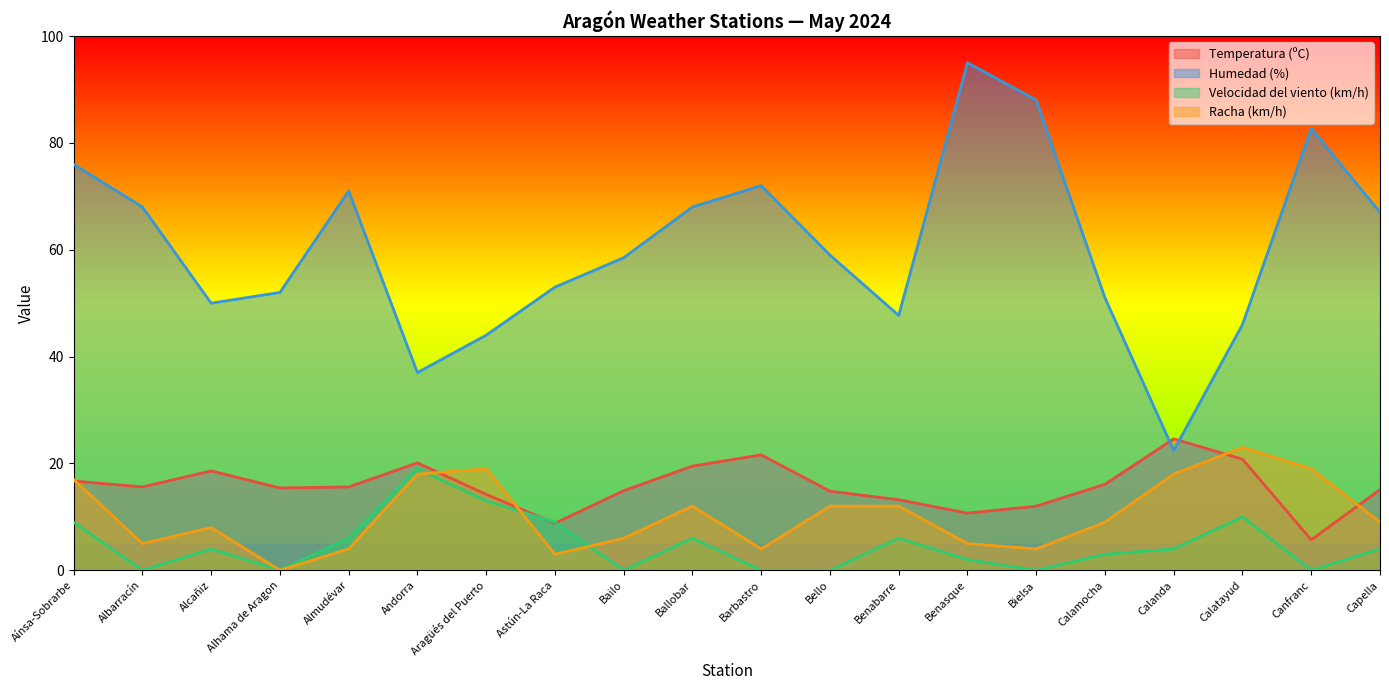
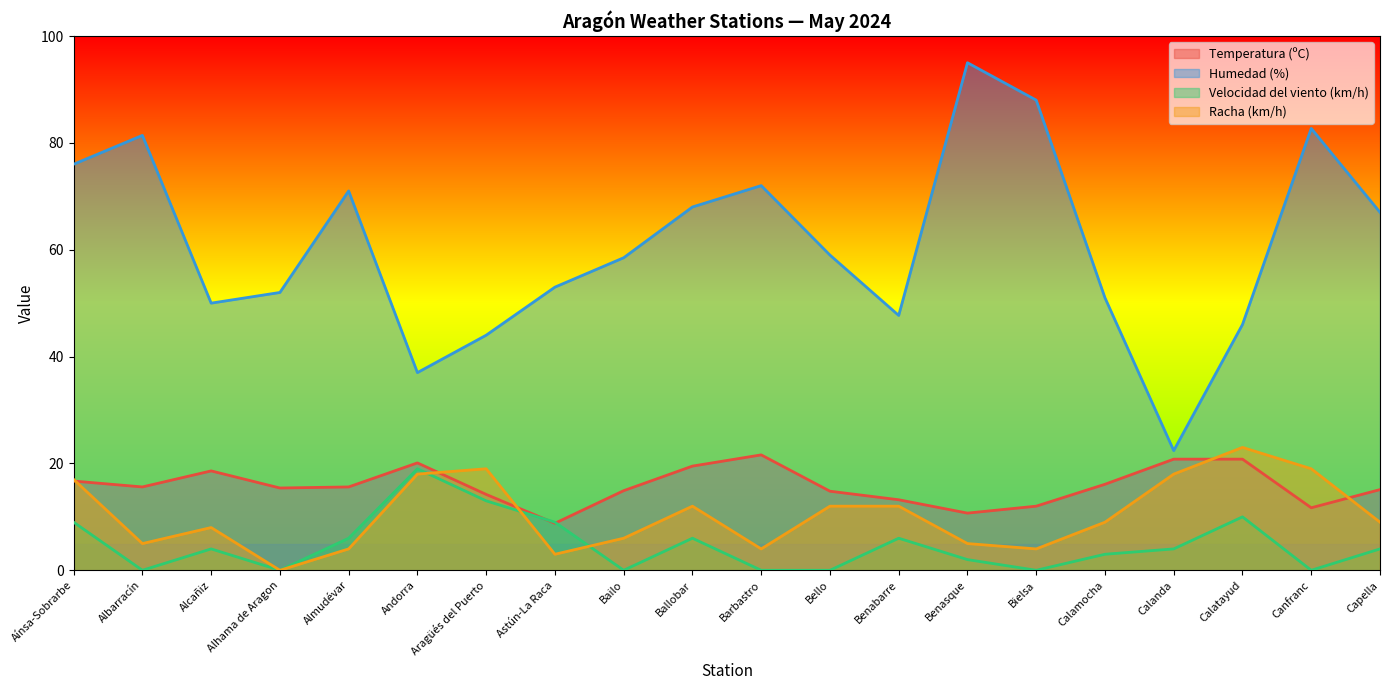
Humedad (%), Albarracín: 68 -> 81
Temperatura (ºC), Calanda: 25 -> 21
Temperatura (ºC), Canfranc: 6 -> 12
